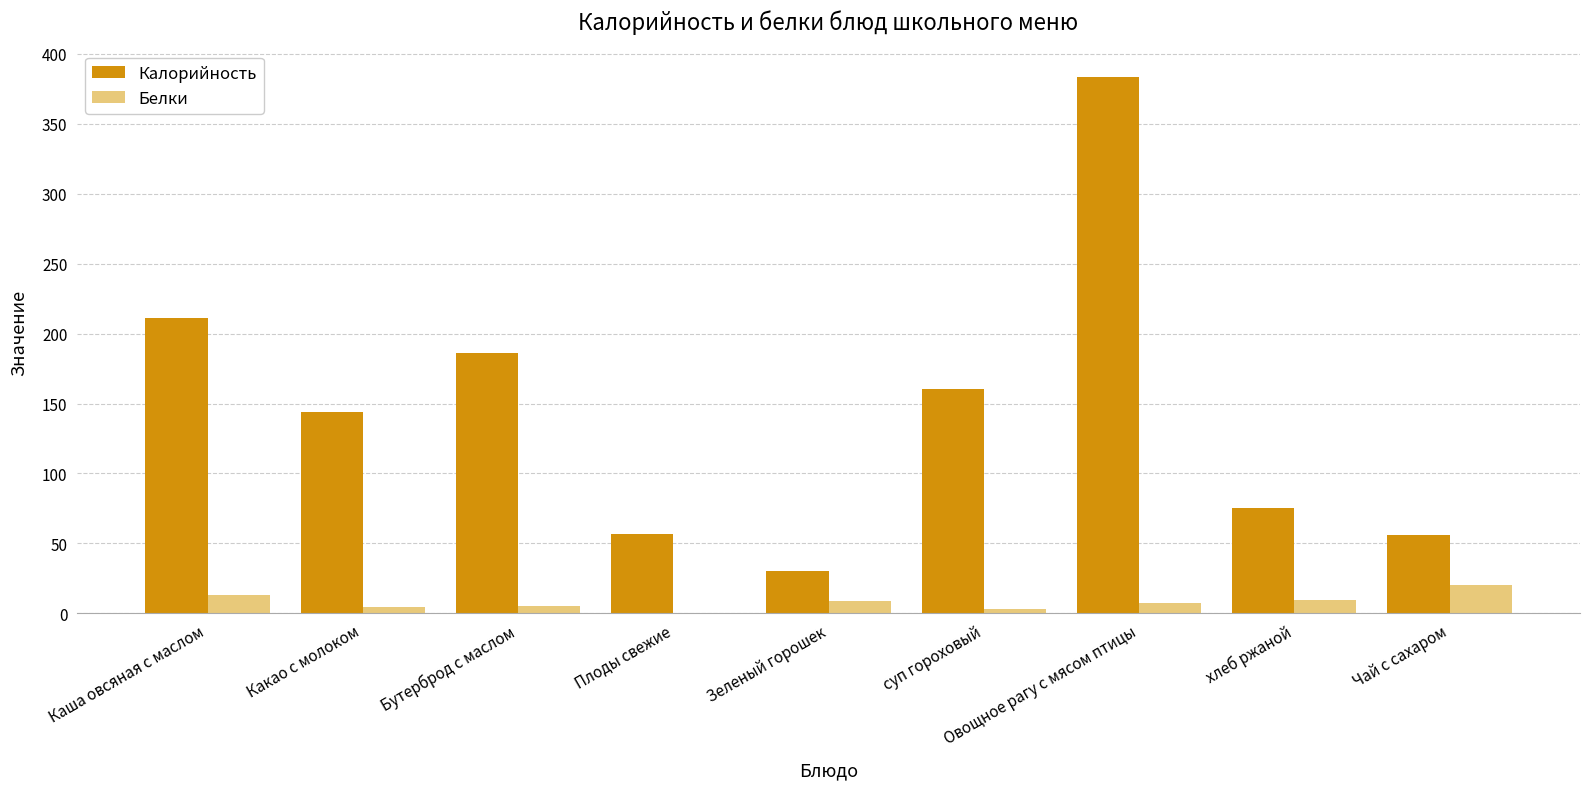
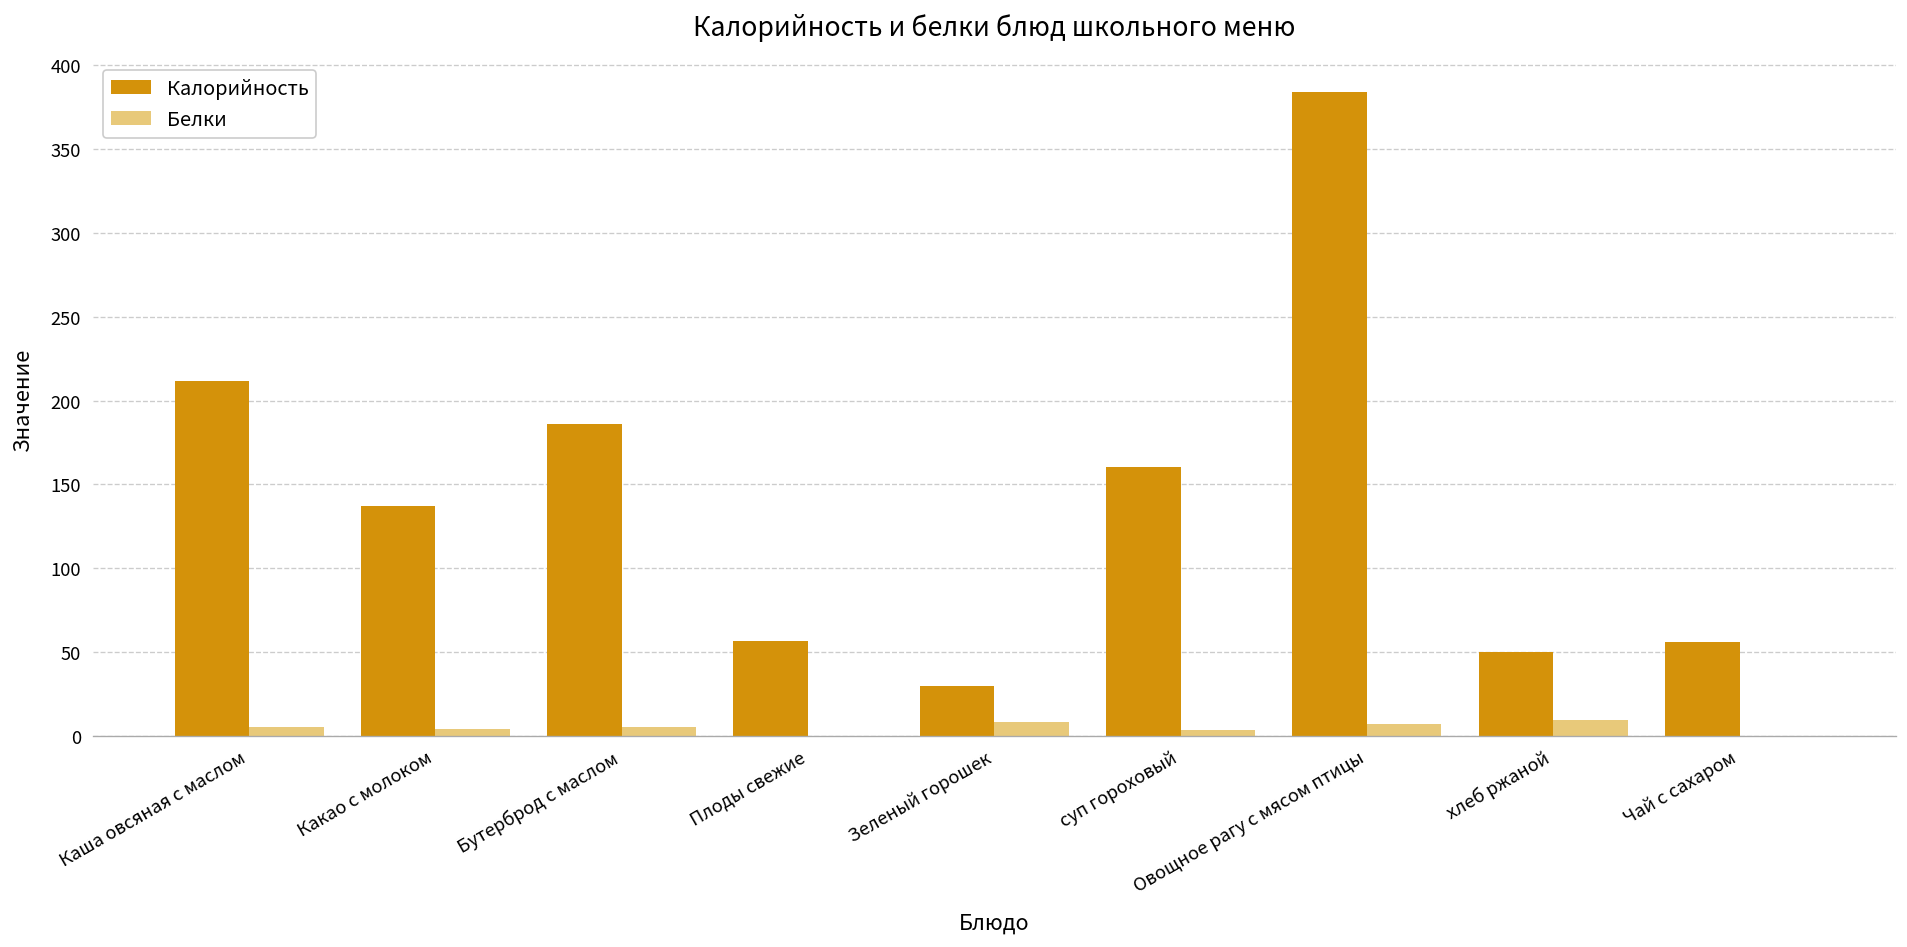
Белки, Каша овсяная с маслом: 13 -> 6
Калорийность, Какао с молоком: 144 -> 137
Калорийность, хлеб ржаной: 75 -> 50
Белки, Чай с сахаром: 20 -> 0
